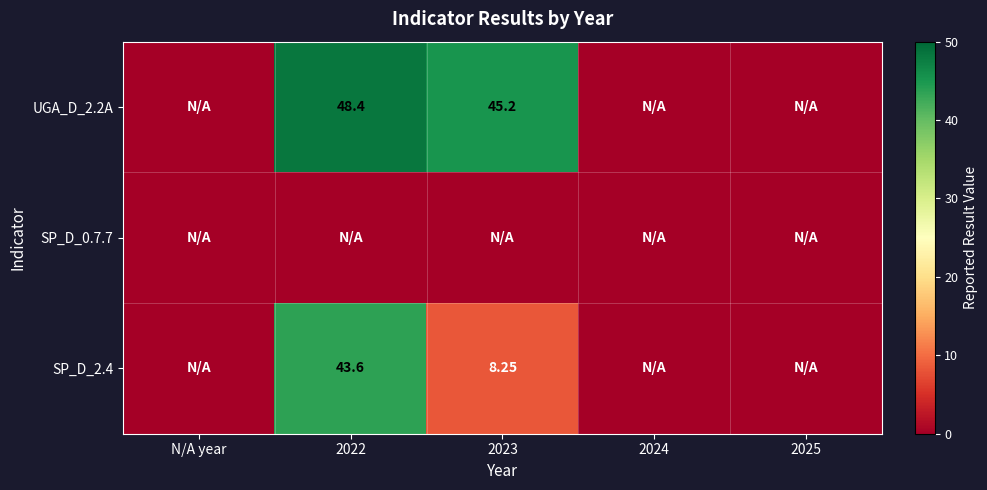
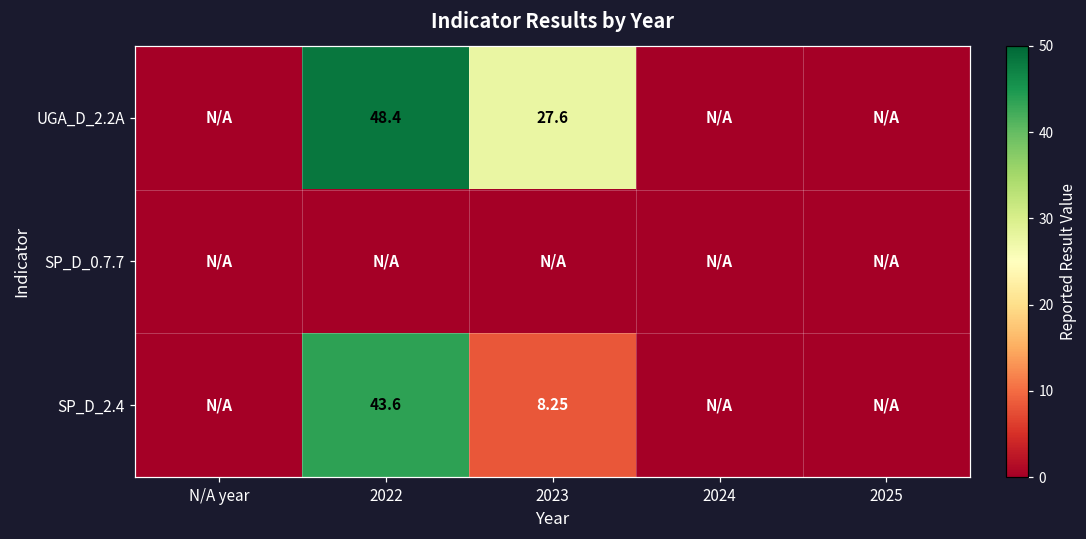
UGA_D_2.2A, 2023: 45.2 -> 27.6
